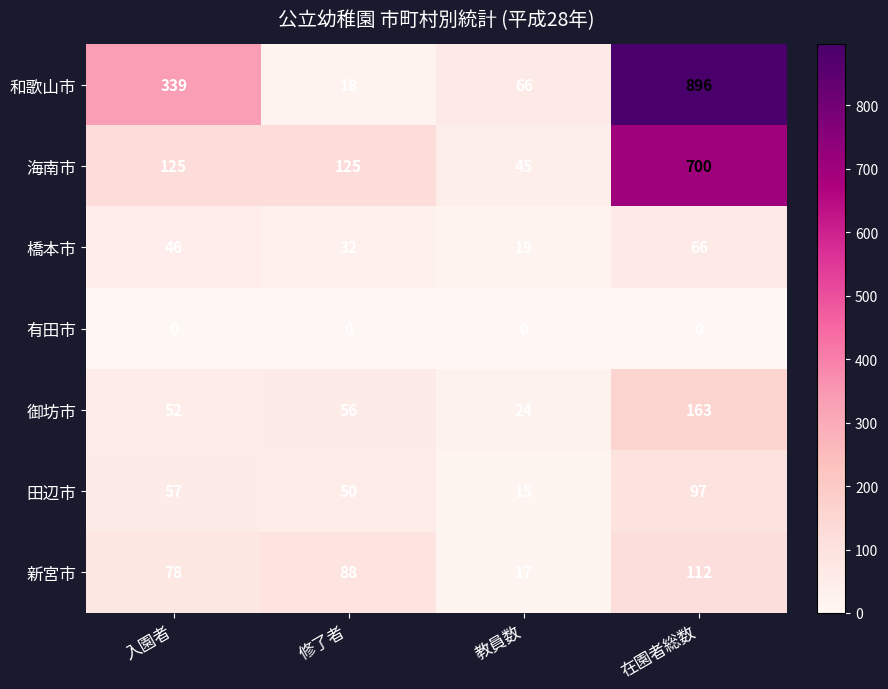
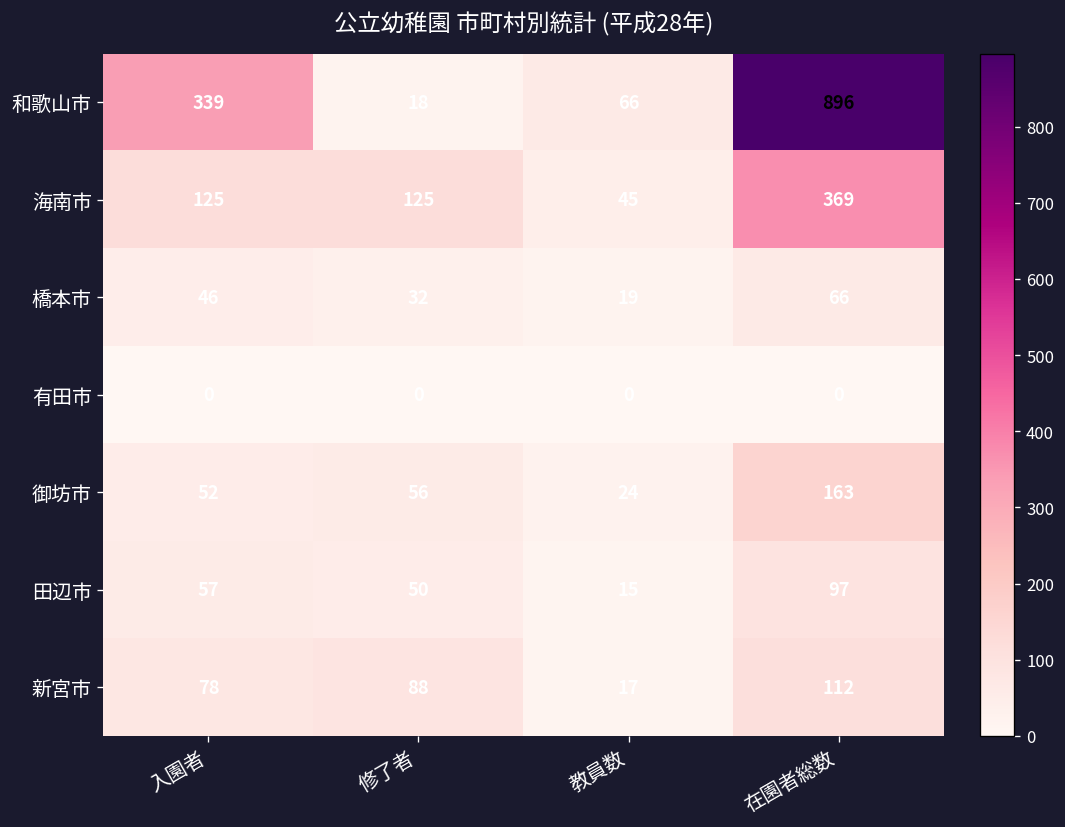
海南市, 在園者総数: 700 -> 369
